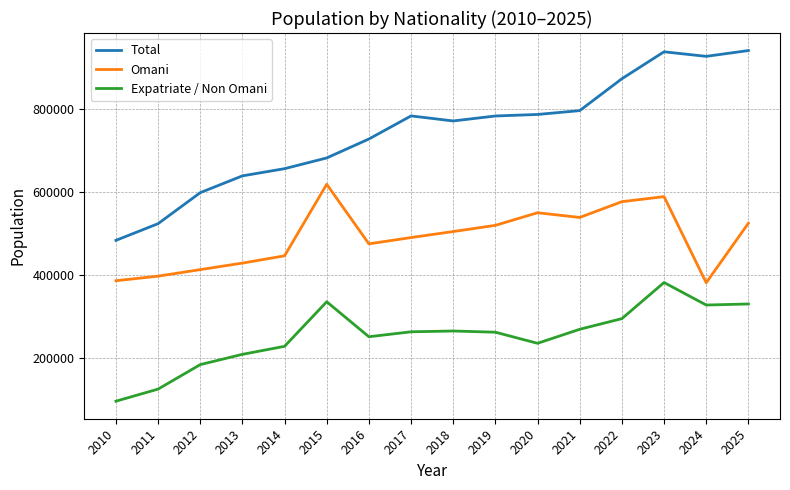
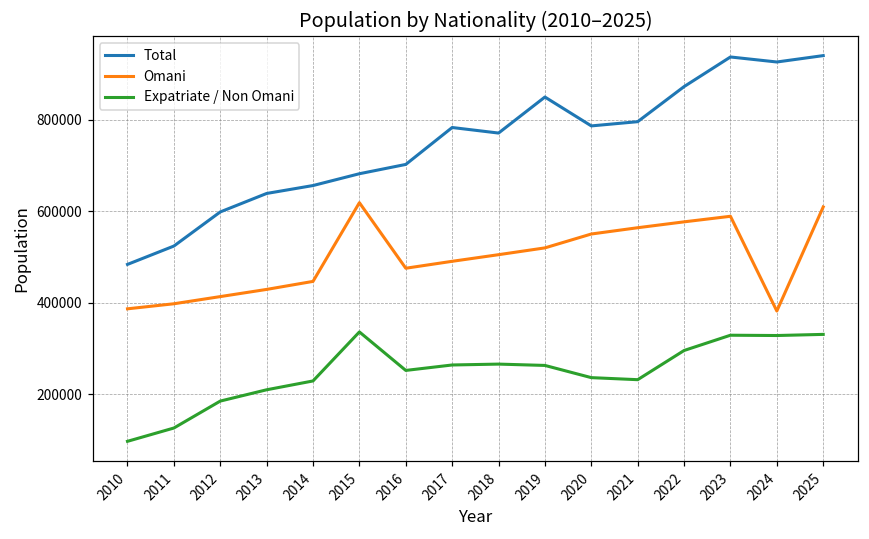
Total, 2016: 730000 -> 700000
Total, 2019: 780000 -> 850000
Omani, 2021: 540000 -> 560000
Expatriate / Non Omani, 2021: 270000 -> 230000
Expatriate / Non Omani, 2023: 380000 -> 330000
Omani, 2025: 520000 -> 610000
